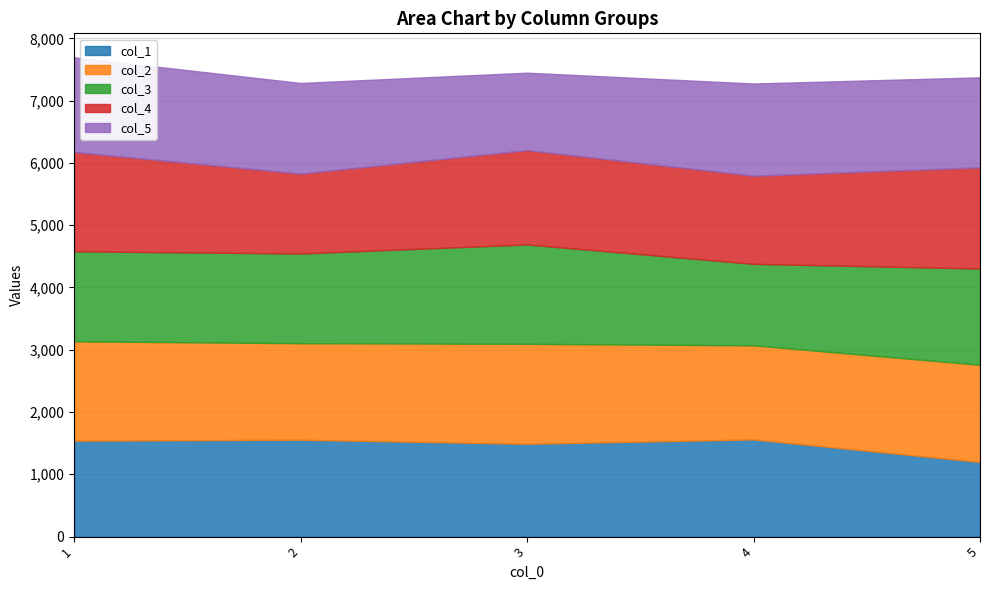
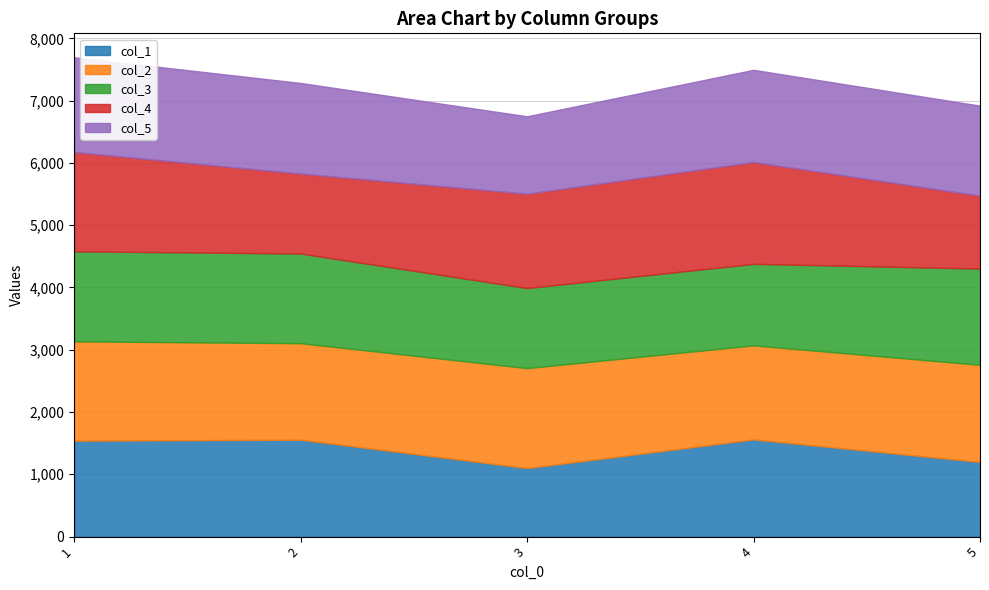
col_1, 3: 1,500 -> 1,100
col_3, 3: 1,600 -> 1,300
col_4, 4: 1,400 -> 1,600
col_4, 5: 1,600 -> 1,200
